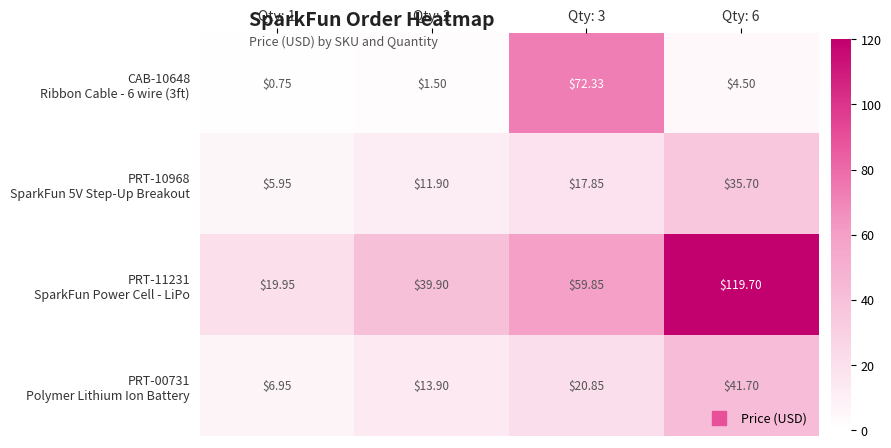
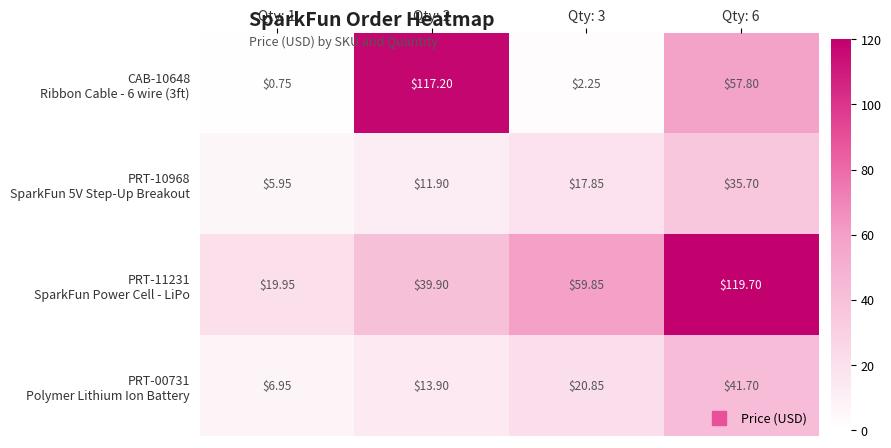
CAB-10648 Ribbon Cable - 6 wire (3ft), Qty: 2: $1.50 -> $117.20
CAB-10648 Ribbon Cable - 6 wire (3ft), Qty: 3: $72.33 -> $2.25
CAB-10648 Ribbon Cable - 6 wire (3ft), Qty: 6: $4.50 -> $57.80
